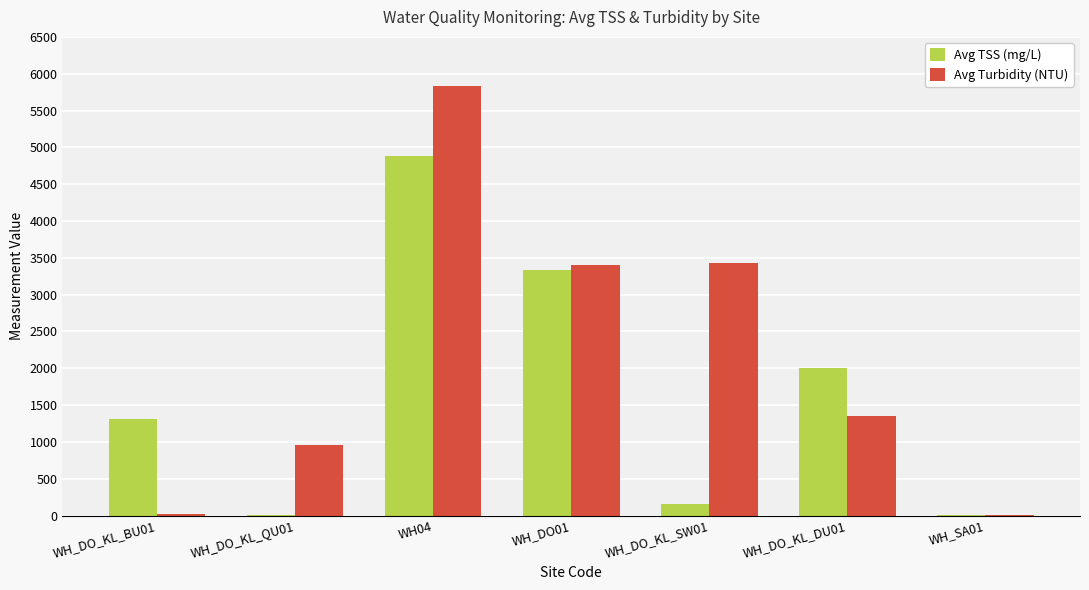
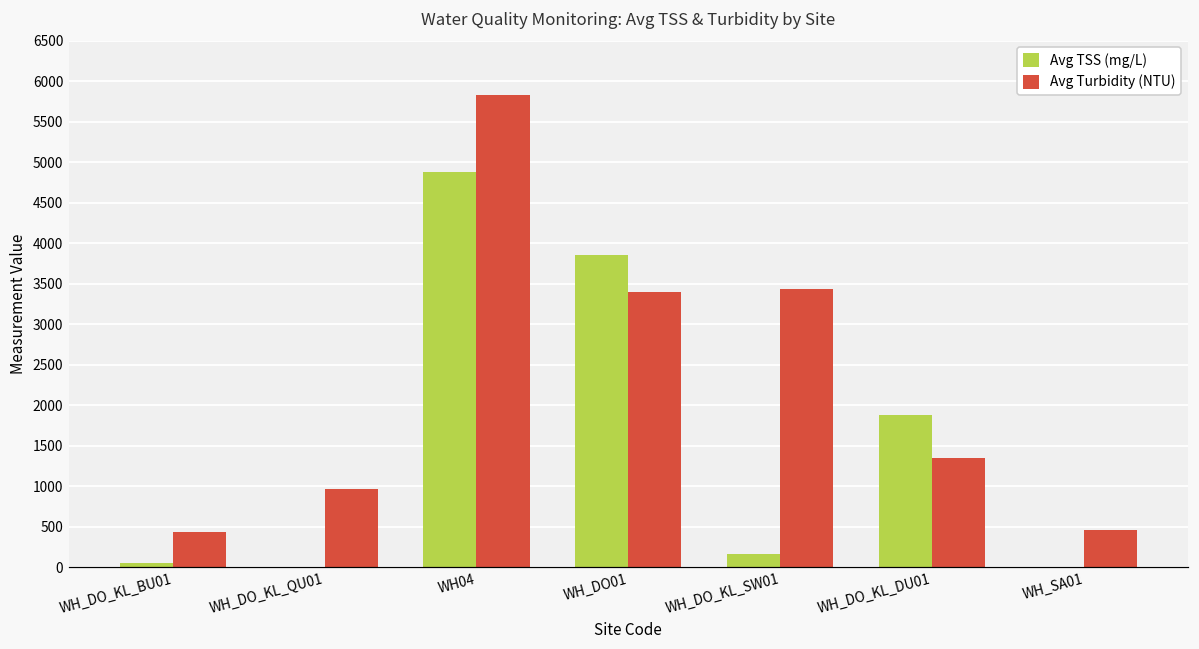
Avg TSS (mg/L), WH_DO_KL_BU01: 1300 -> 0
Avg Turbidity (NTU), WH_DO_KL_BU01: 0 -> 400
Avg TSS (mg/L), WH_DO01: 3300 -> 3800
Avg TSS (mg/L), WH_DO_KL_DU01: 2000 -> 1900
Avg Turbidity (NTU), WH_SA01: 0 -> 500
